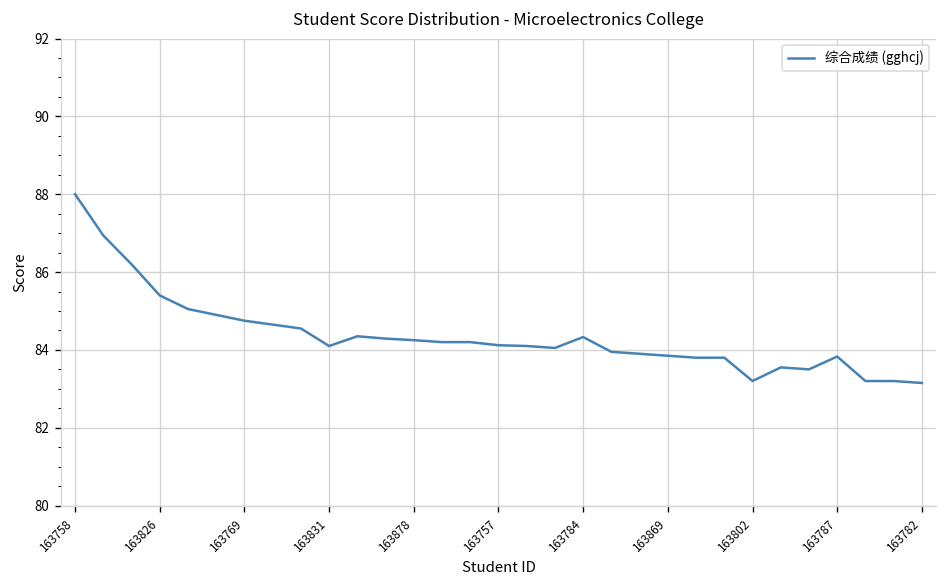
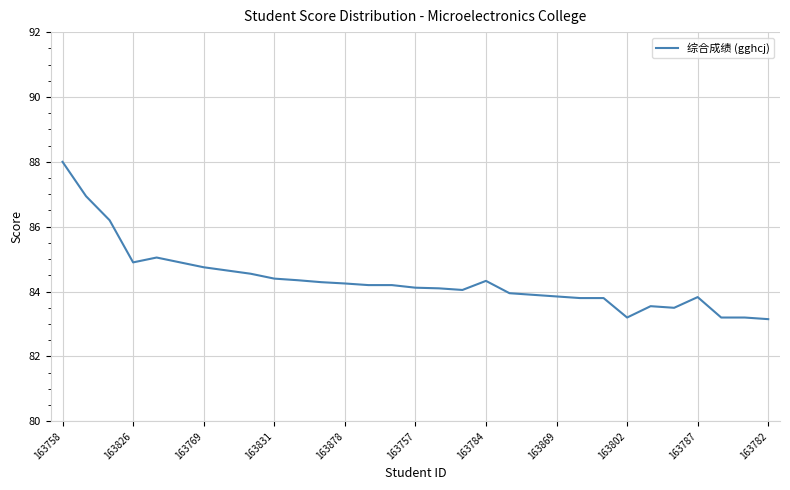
163826: 85.4 -> 84.9
163831: 84.1 -> 84.4
